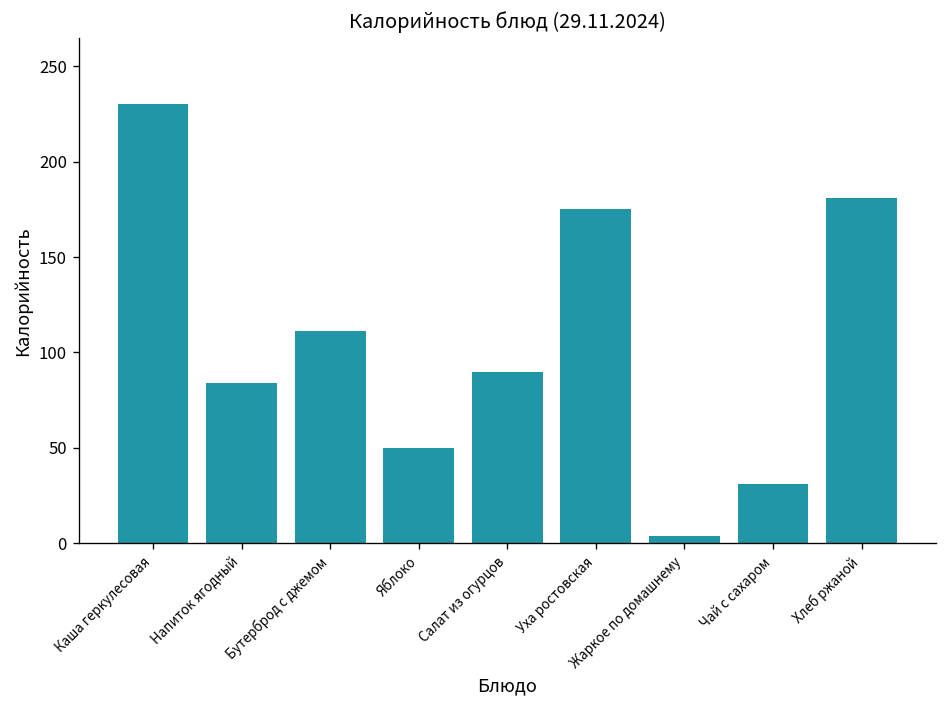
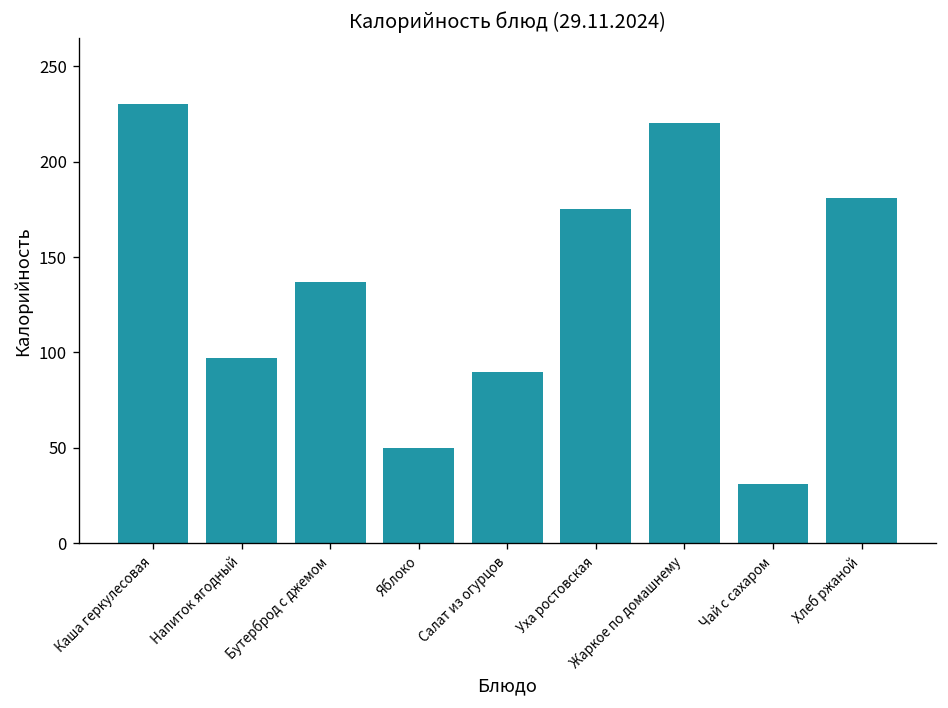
Напиток ягодный: 84 -> 97
Бутерброд с джемом: 111 -> 137
Жаркое по домашнему: 4 -> 220
